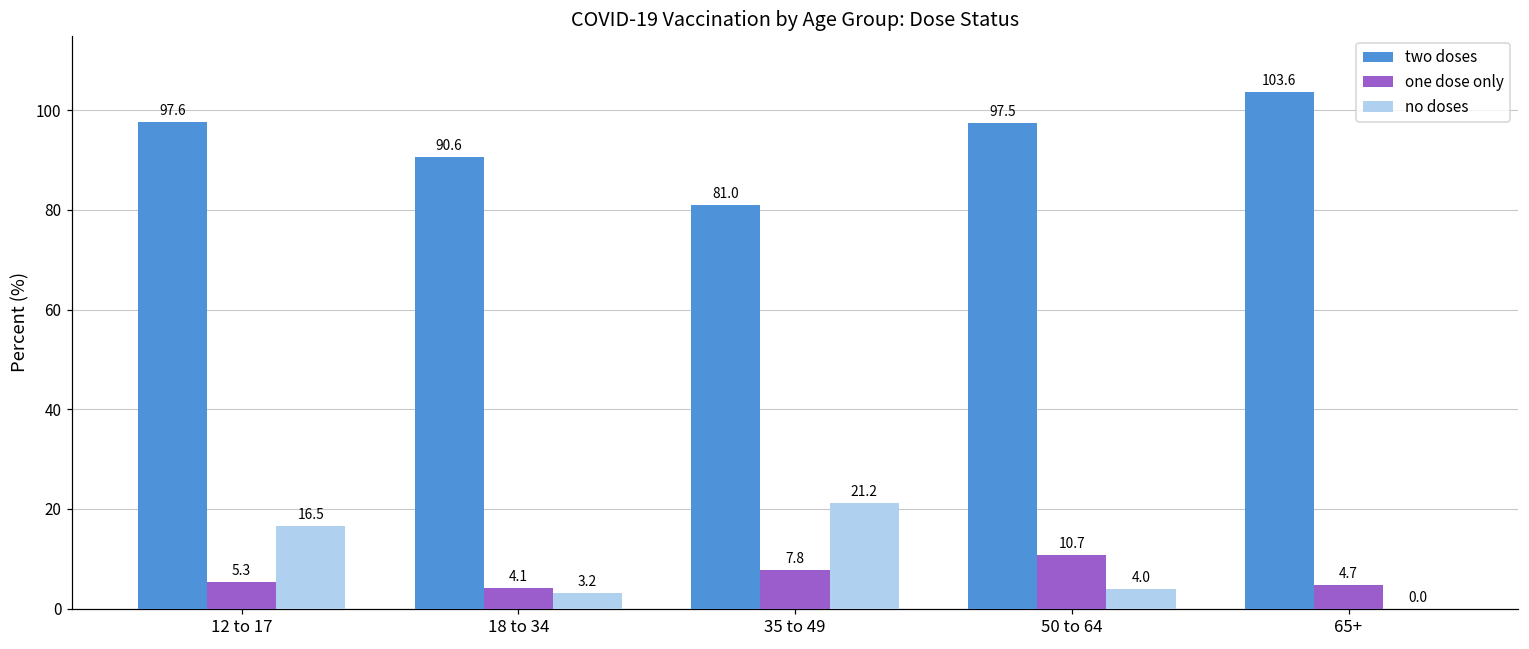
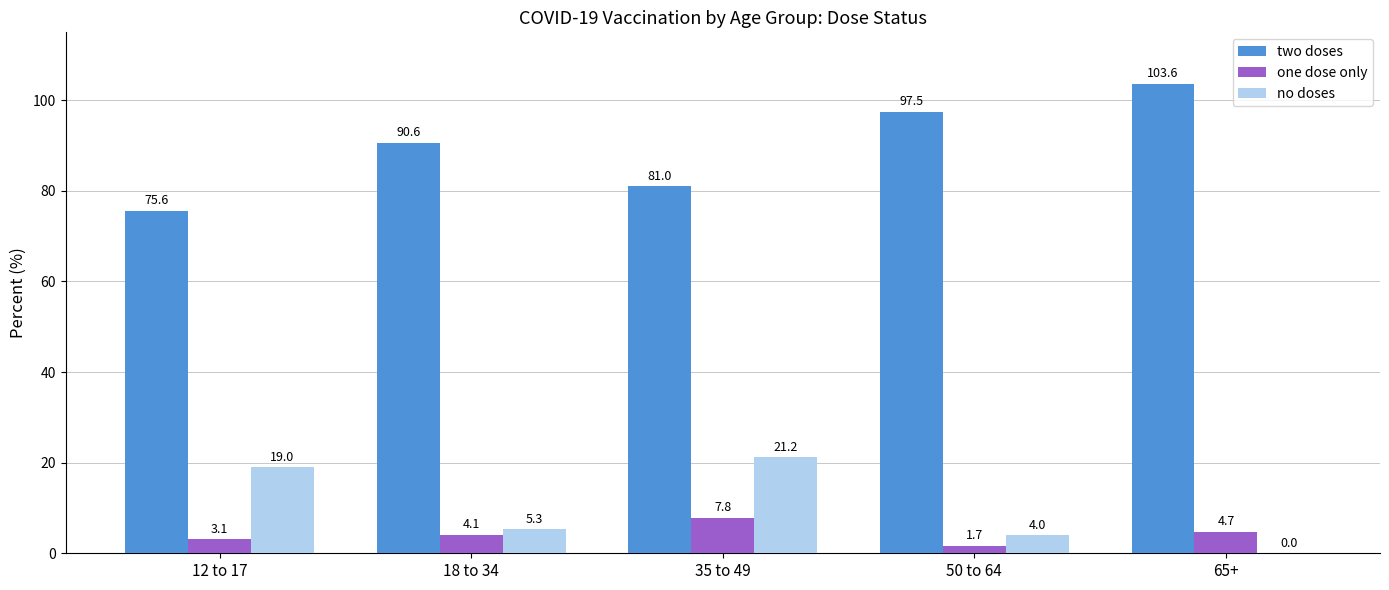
two doses, 12 to 17: 97.6 -> 75.6
one dose only, 12 to 17: 5.3 -> 3.1
no doses, 12 to 17: 16.5 -> 19.0
no doses, 18 to 34: 3.2 -> 5.3
one dose only, 50 to 64: 10.7 -> 1.7
